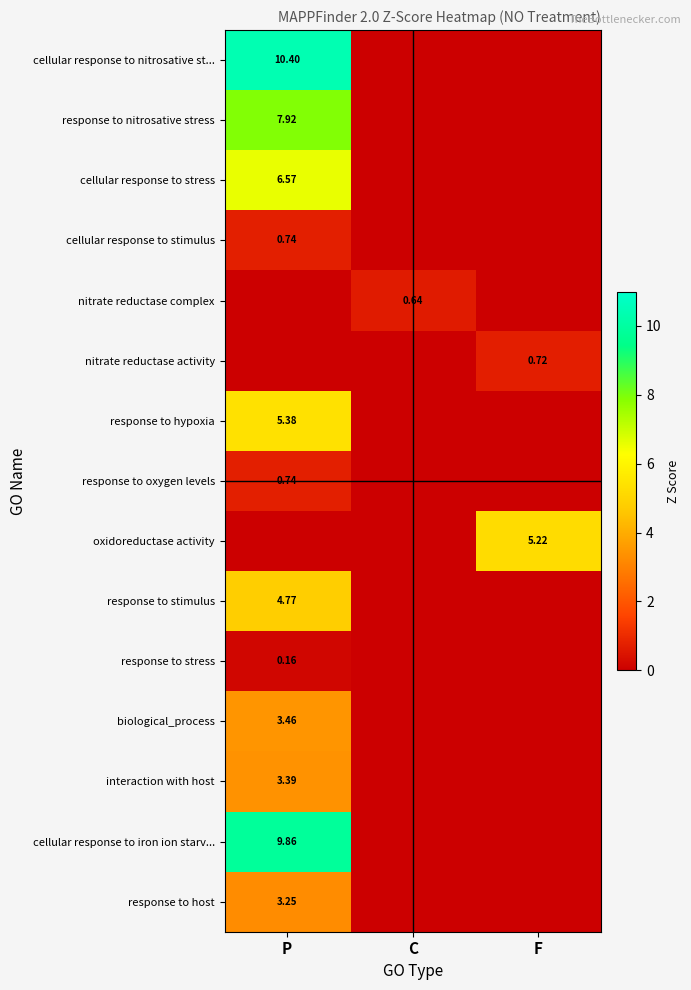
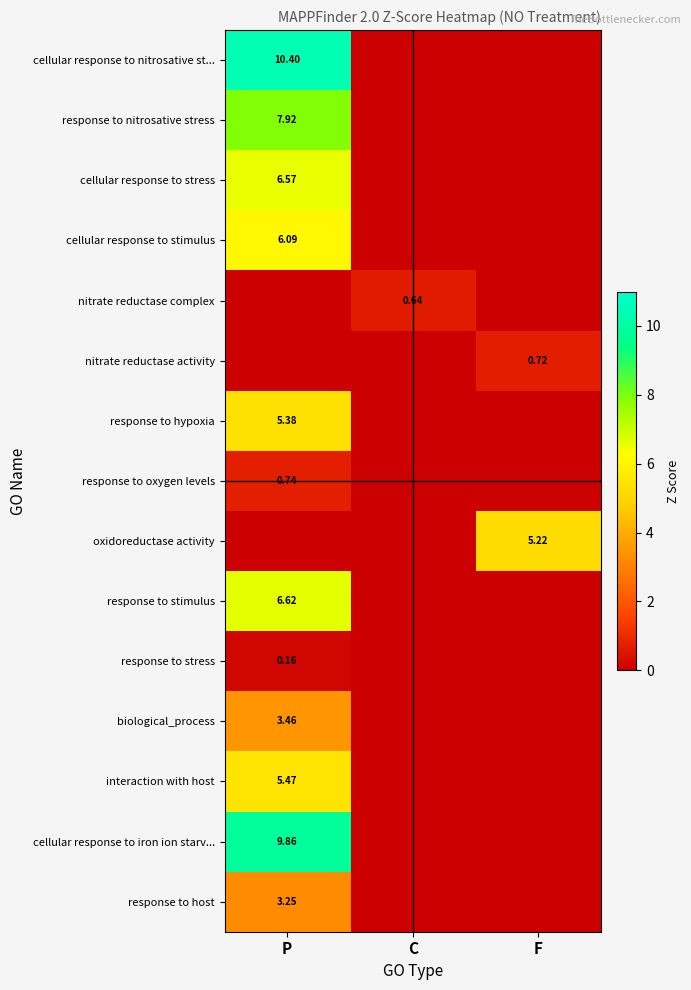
cellular response to stimulus, P: 0.74 -> 6.09
response to stimulus, P: 4.77 -> 6.62
interaction with host, P: 3.39 -> 5.47
